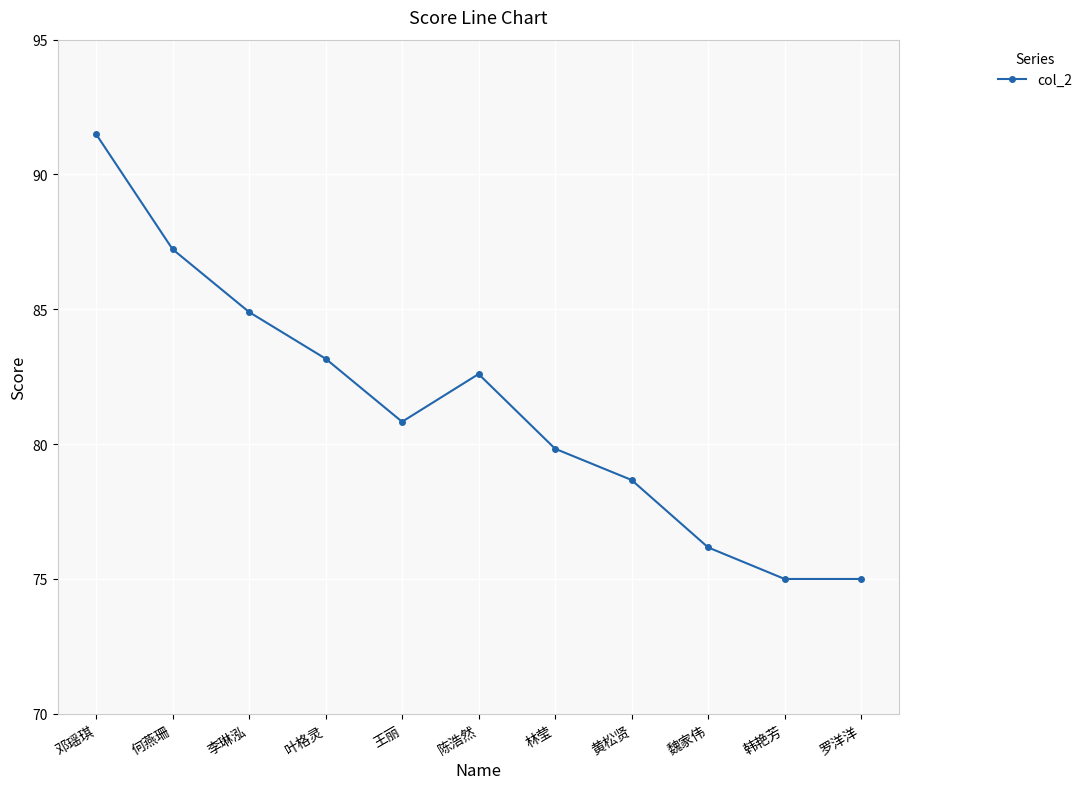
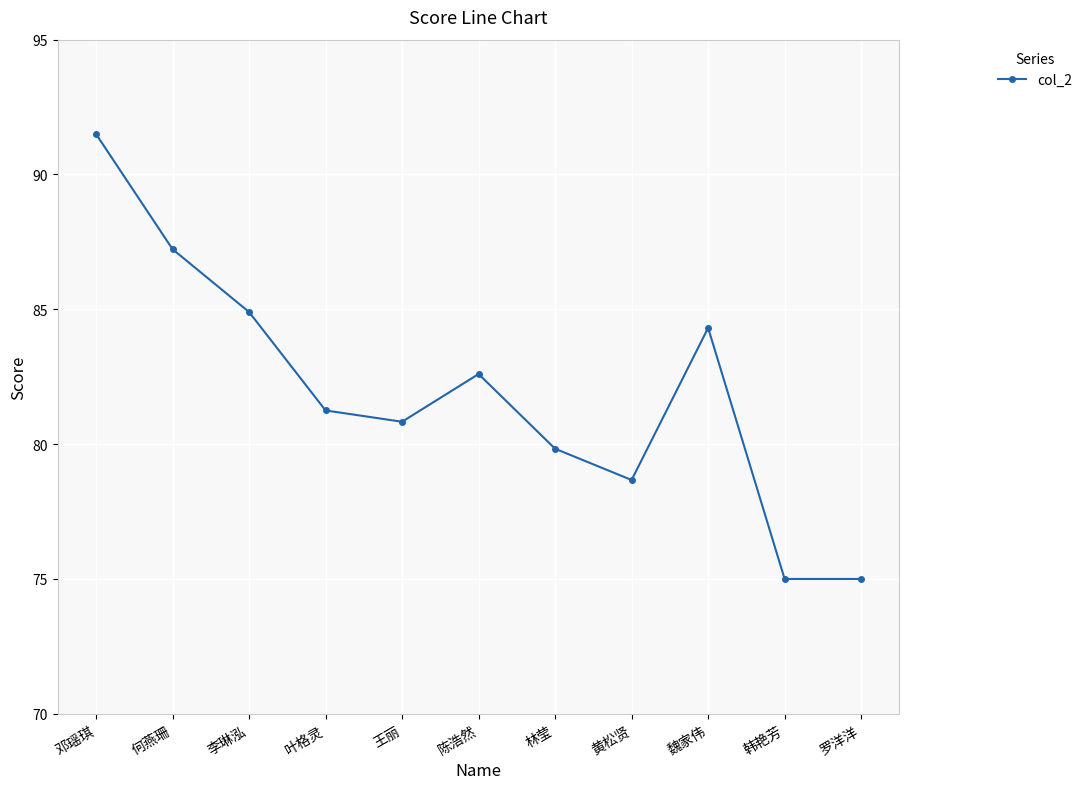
叶格灵: 83.2 -> 81.3
魏家伟: 76.2 -> 84.3
